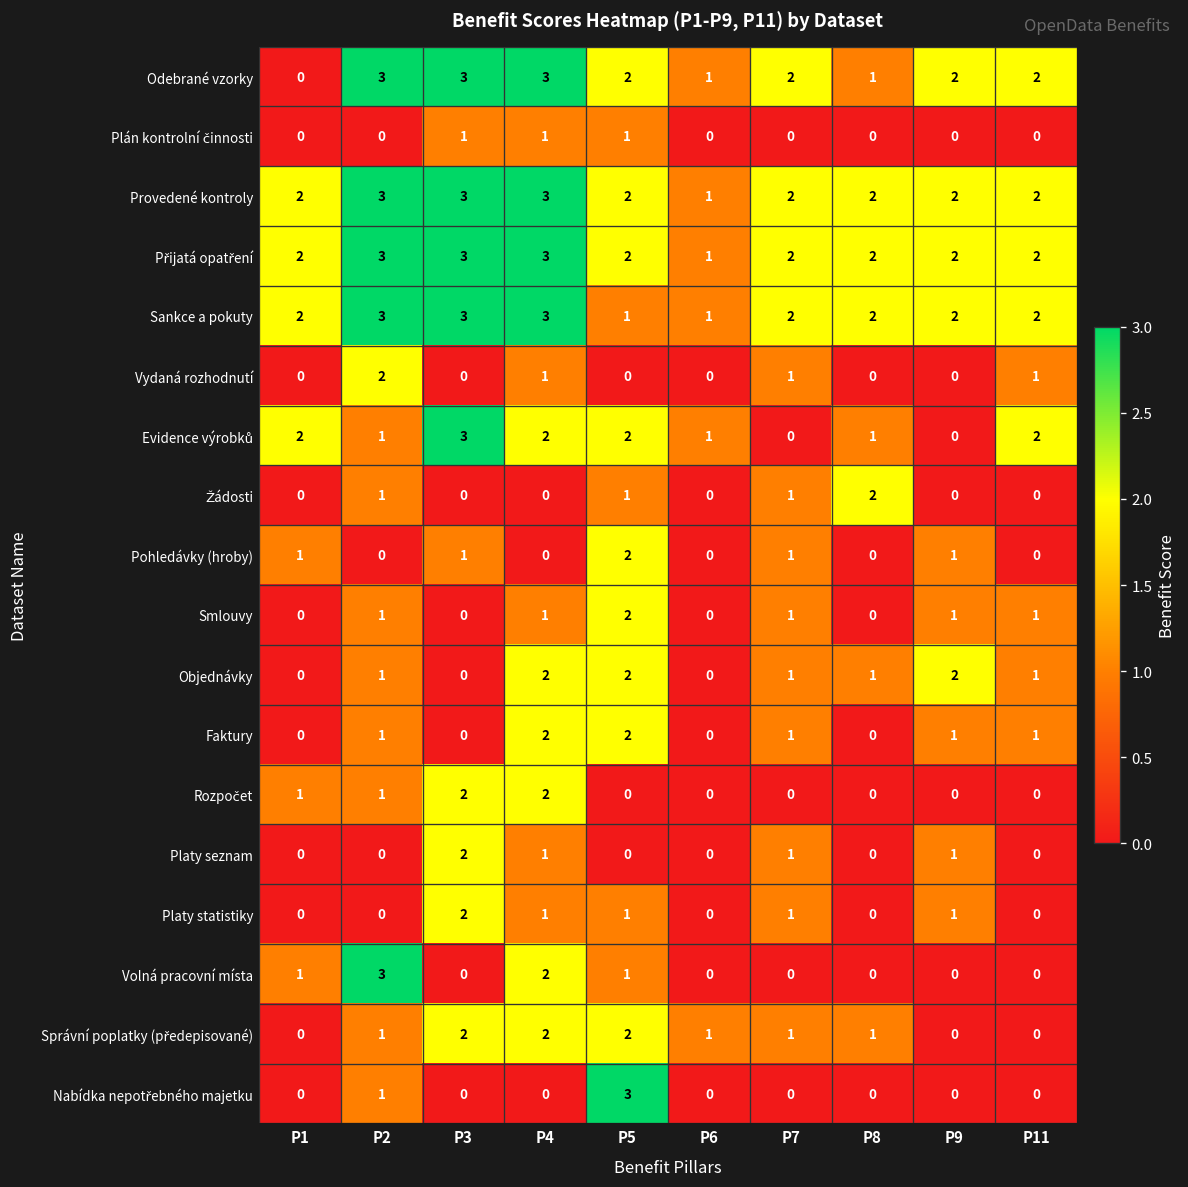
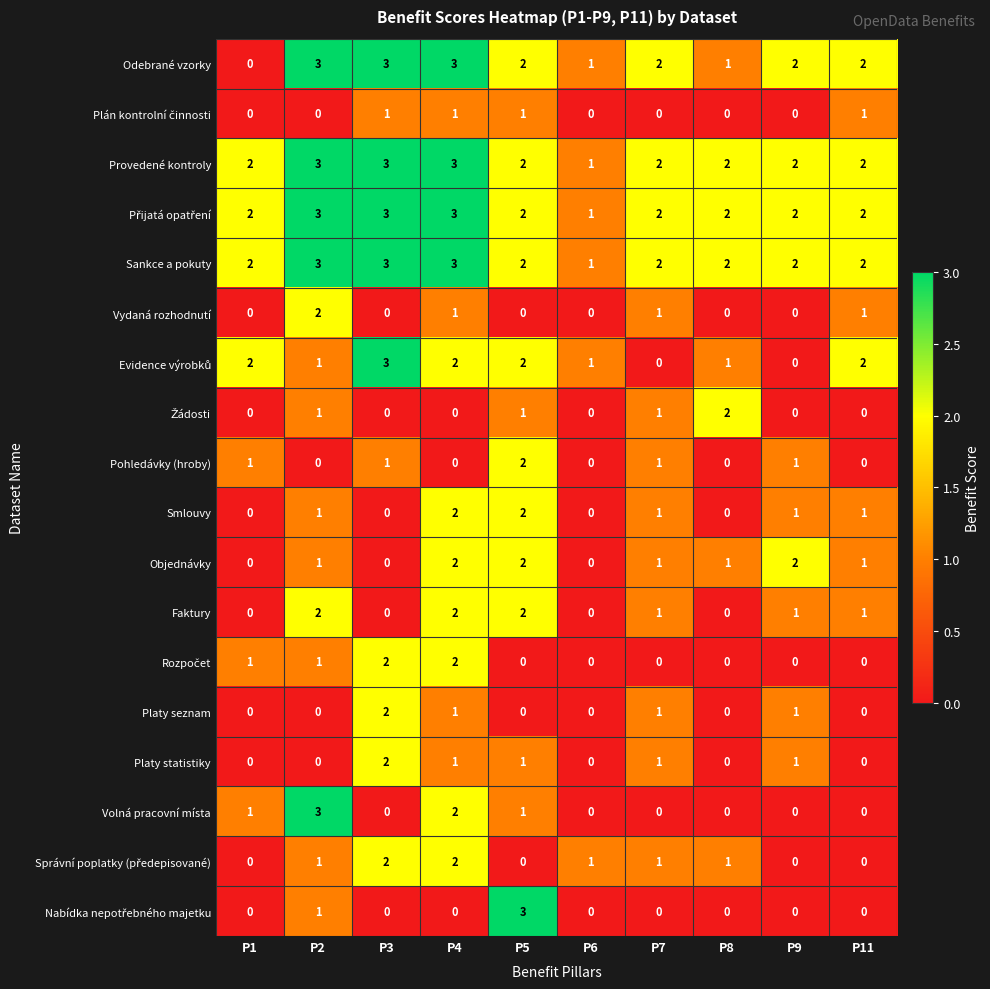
Plán kontrolní činnosti, P11: 0 -> 1
Sankce a pokuty, P5: 1 -> 2
Smlouvy, P4: 1 -> 2
Faktury, P2: 1 -> 2
Správní poplatky (předepisované), P5: 2 -> 0
